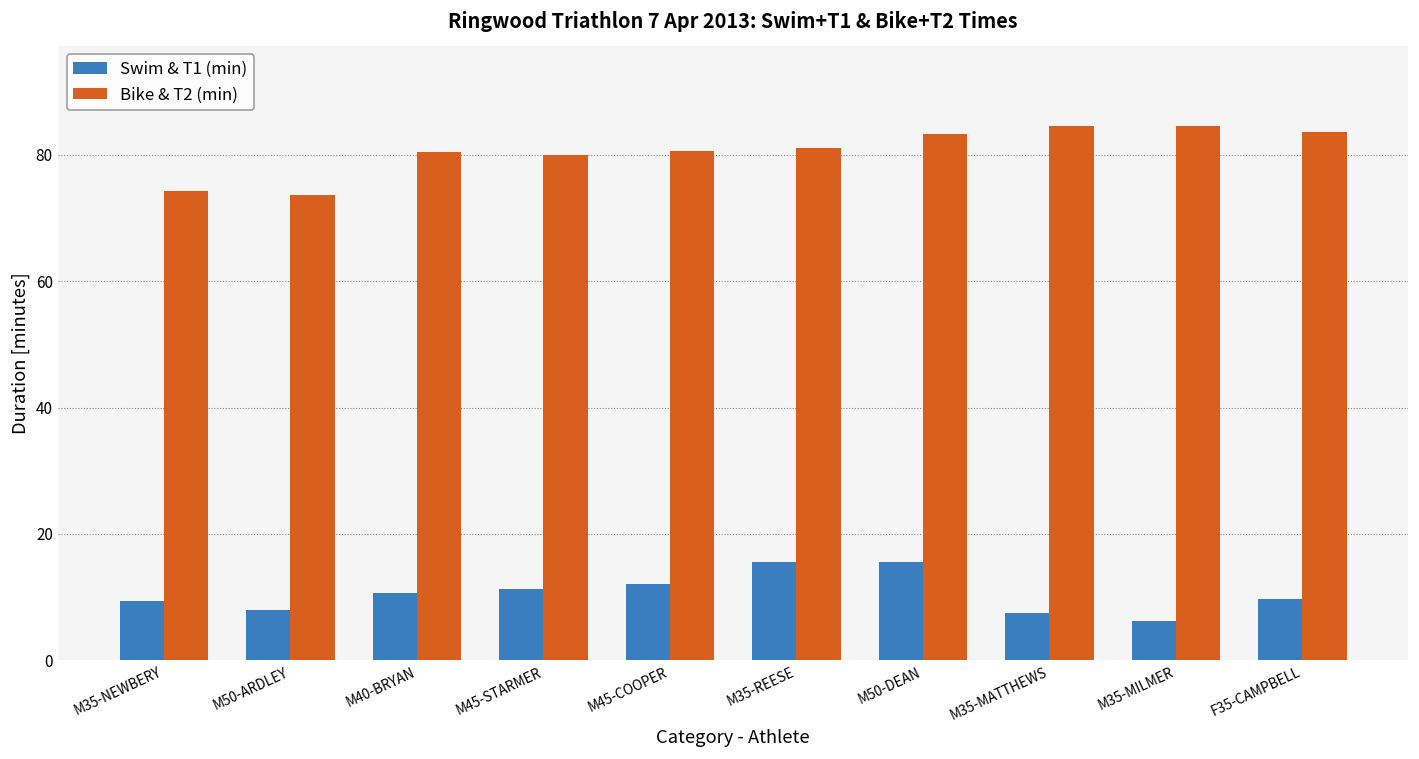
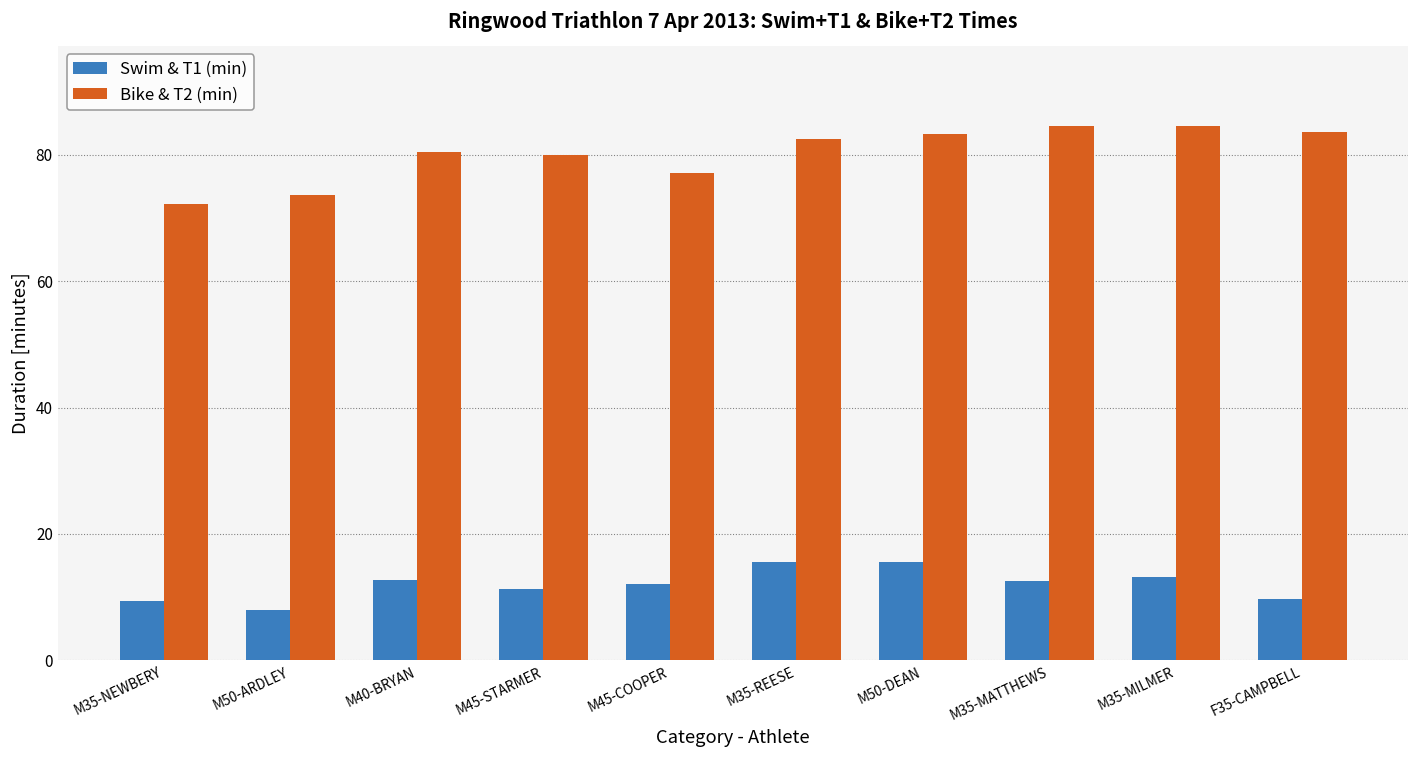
Bike & T2 (min), M35-NEWBERY: 74 -> 72
Swim & T1 (min), M40-BRYAN: 11 -> 13
Bike & T2 (min), M45-COOPER: 81 -> 77
Bike & T2 (min), M35-REESE: 81 -> 82
Swim & T1 (min), M35-MATTHEWS: 8 -> 12
Swim & T1 (min), M35-MILMER: 6 -> 13
